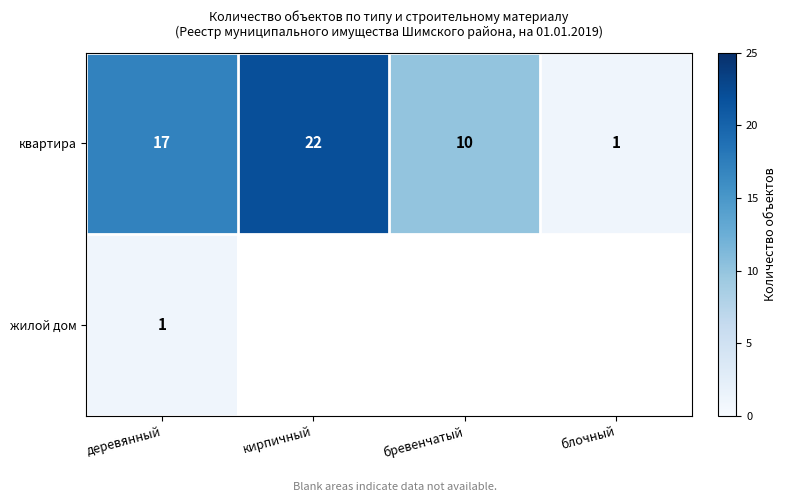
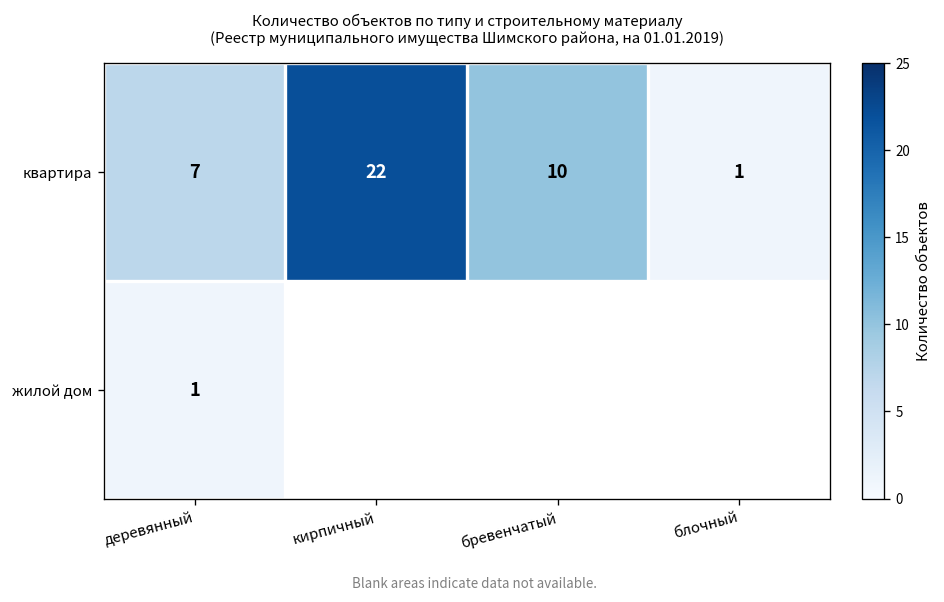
квартира, деревянный: 17 -> 7
